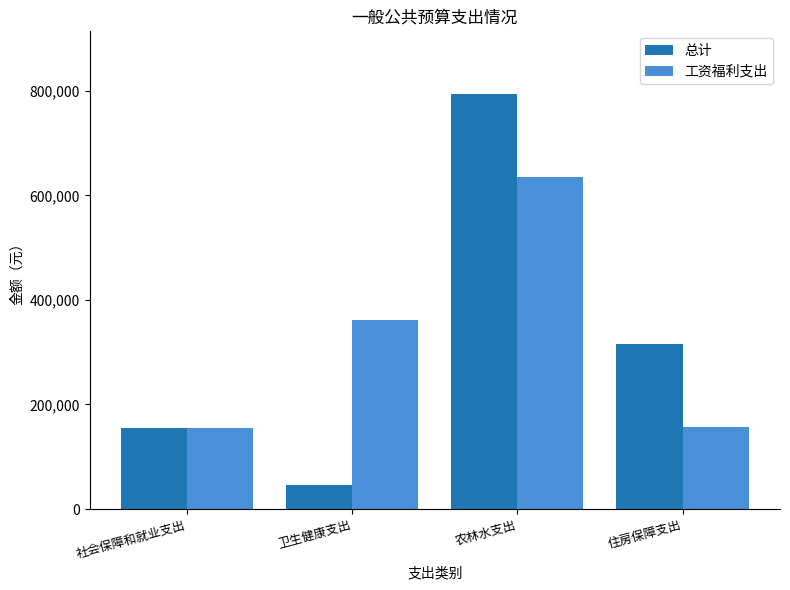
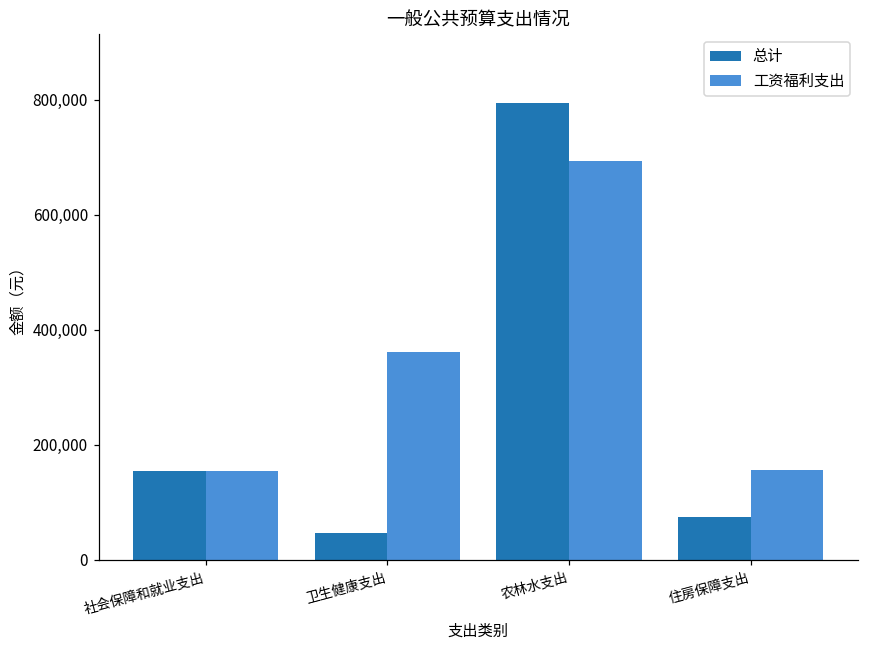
工资福利支出, 农林水支出: 630,000 -> 690,000
总计, 住房保障支出: 320,000 -> 70,000
